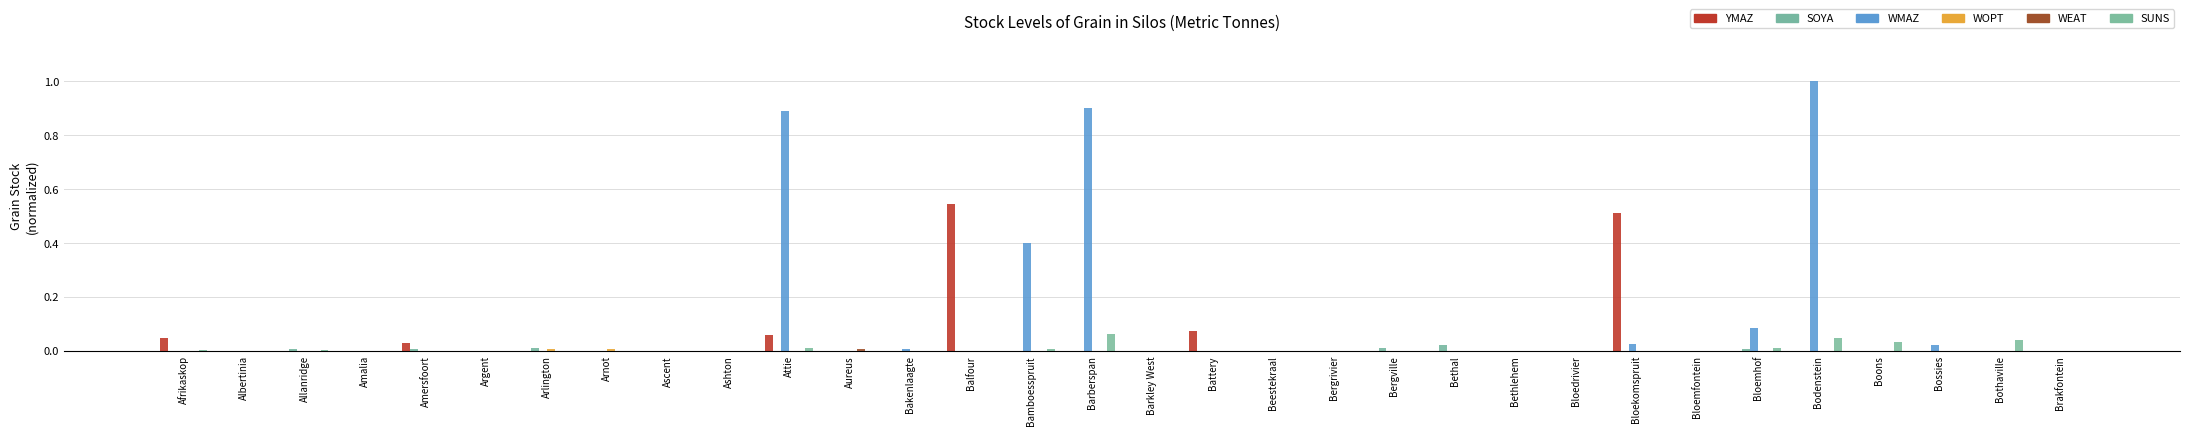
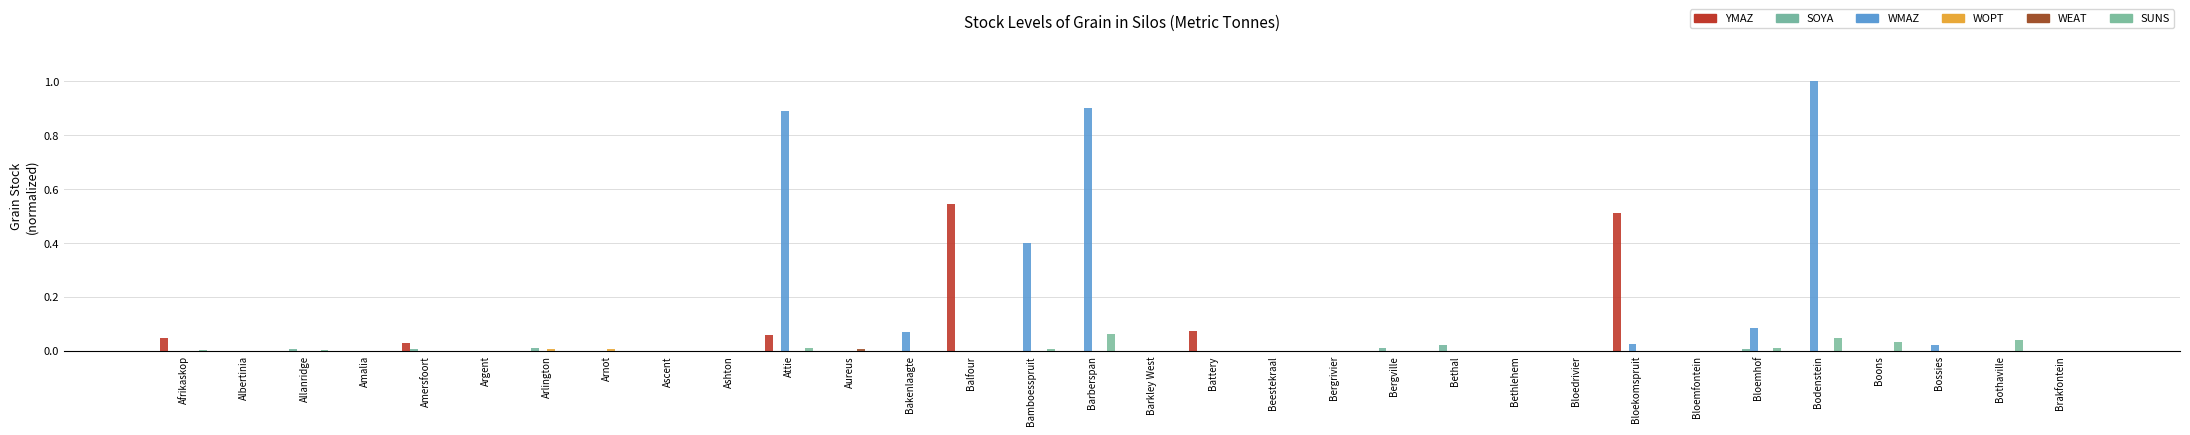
WMAZ, Bakenlaagte: 0.00 -> 0.07
